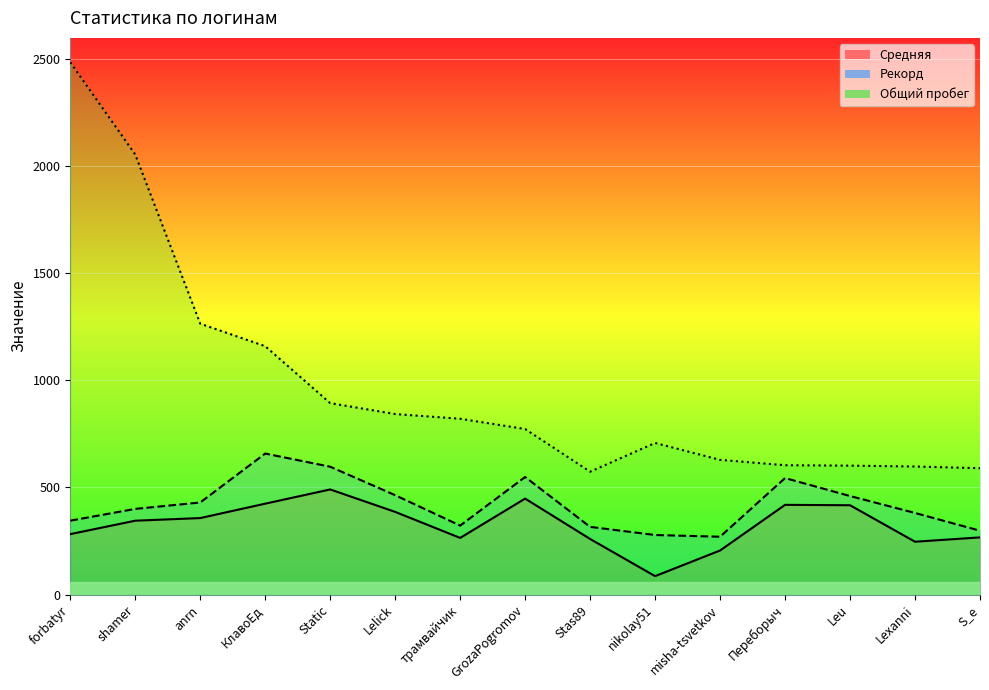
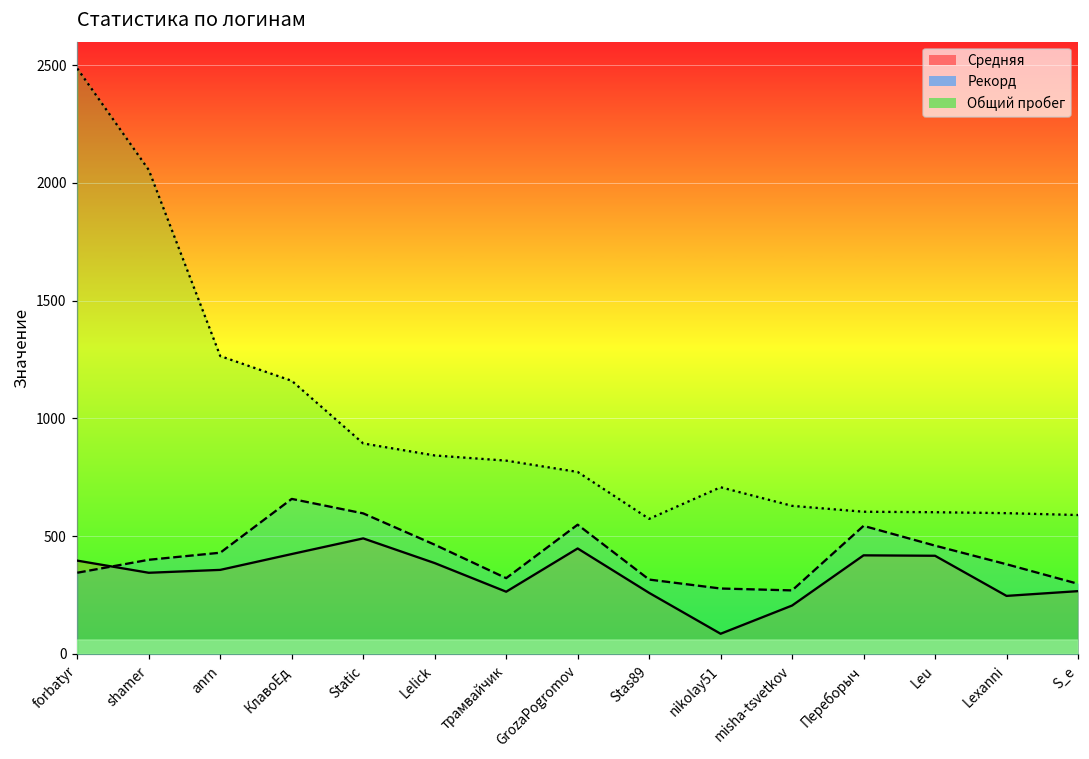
Средняя, forbatyr: 280 -> 400
